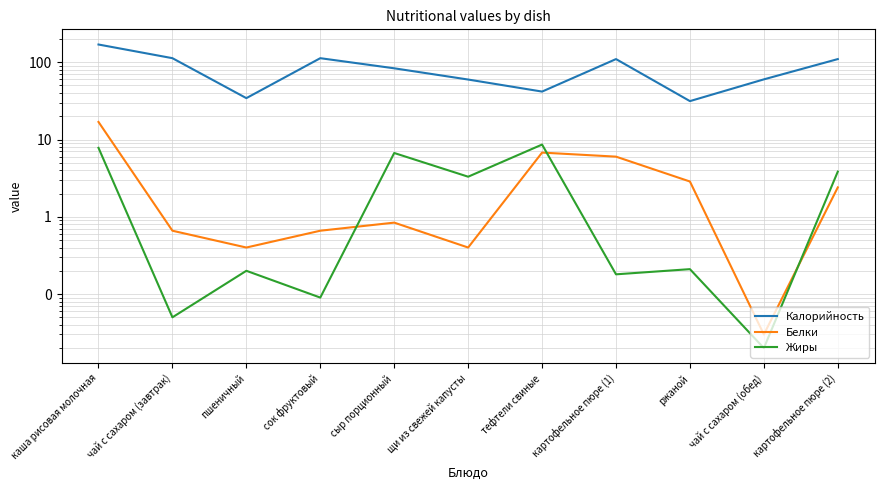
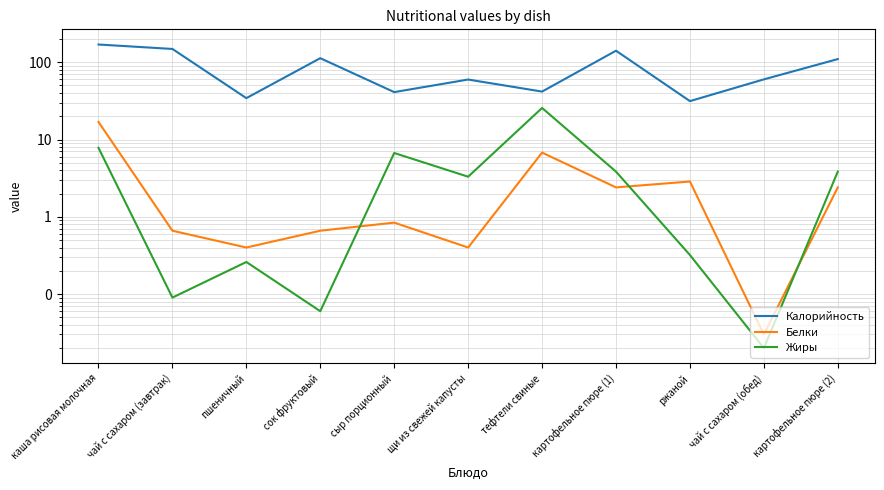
Калорийность, чай с сахаром (завтрак): 110 -> 150
Жиры, чай с сахаром (завтрак): 0.05 -> 0.09
Жиры, пшеничный: 0.20 -> 0.26
Жиры, сок фруктовый: 0.09 -> 0.06
Калорийность, сыр порционный: 80 -> 40
Жиры, тефтели свиные: 9 -> 26
Калорийность, картофельное пюре (1): 110 -> 140
Белки, картофельное пюре (1): 6 -> 2.4
Жиры, картофельное пюре (1): 0.18 -> 4
Жиры, ржаной: 0.21 -> 0.32
